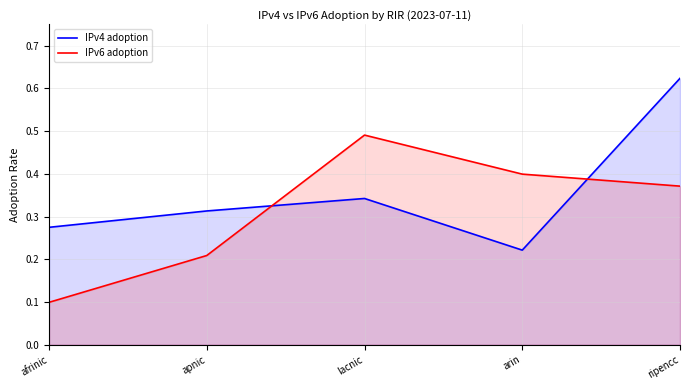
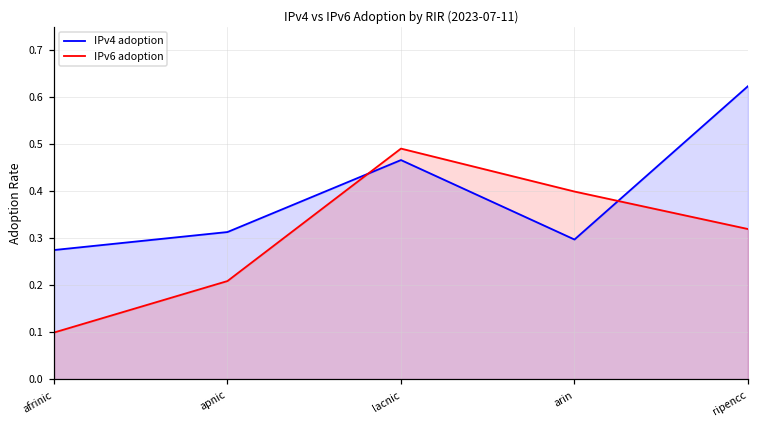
IPv4 adoption, lacnic: 0.34 -> 0.47
IPv4 adoption, arin: 0.22 -> 0.30
IPv6 adoption, ripencc: 0.37 -> 0.32
